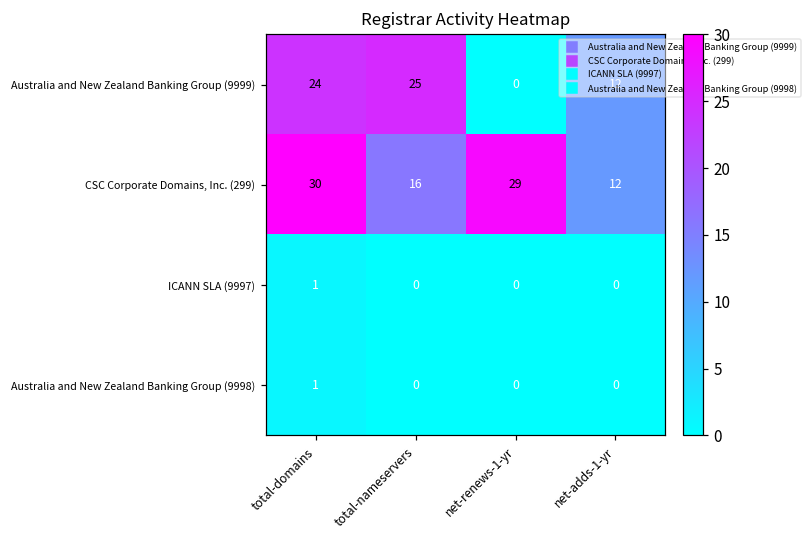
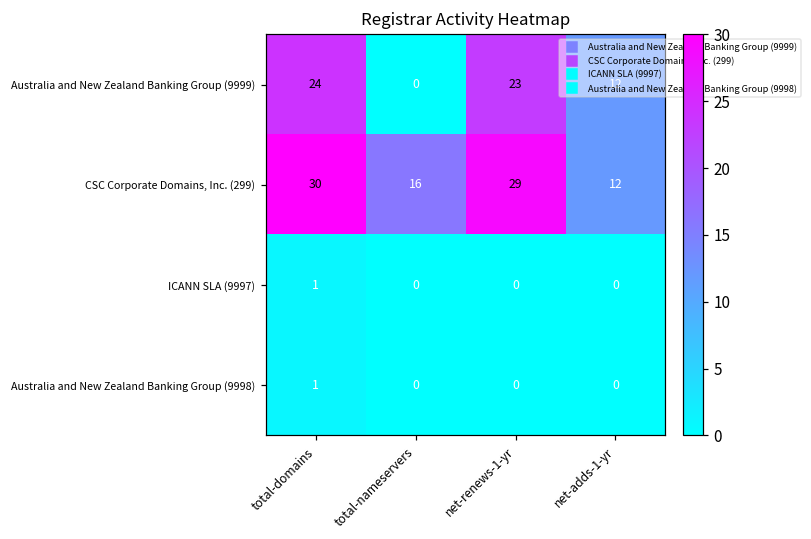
Australia and New Zealand Banking Group (9999), total-nameservers: 25 -> 0
Australia and New Zealand Banking Group (9999), net-renews-1-yr: 0 -> 23
